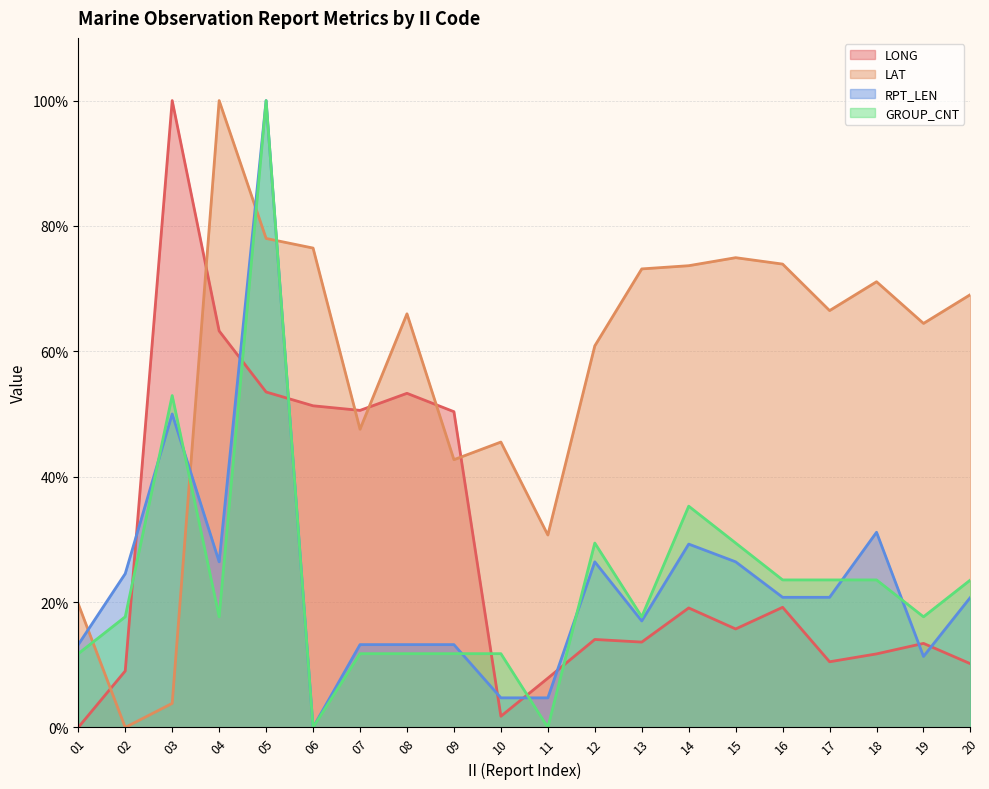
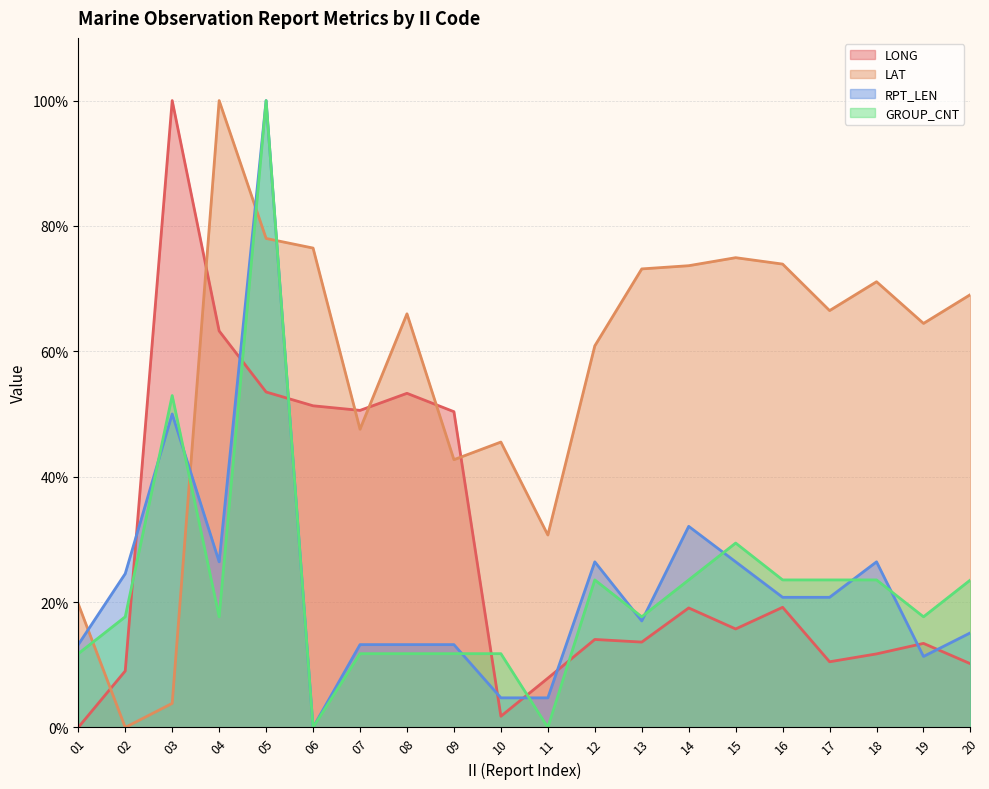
GROUP_CNT, 12: 29% -> 24%
RPT_LEN, 14: 29% -> 32%
GROUP_CNT, 14: 35% -> 24%
RPT_LEN, 18: 31% -> 26%
RPT_LEN, 20: 21% -> 15%
